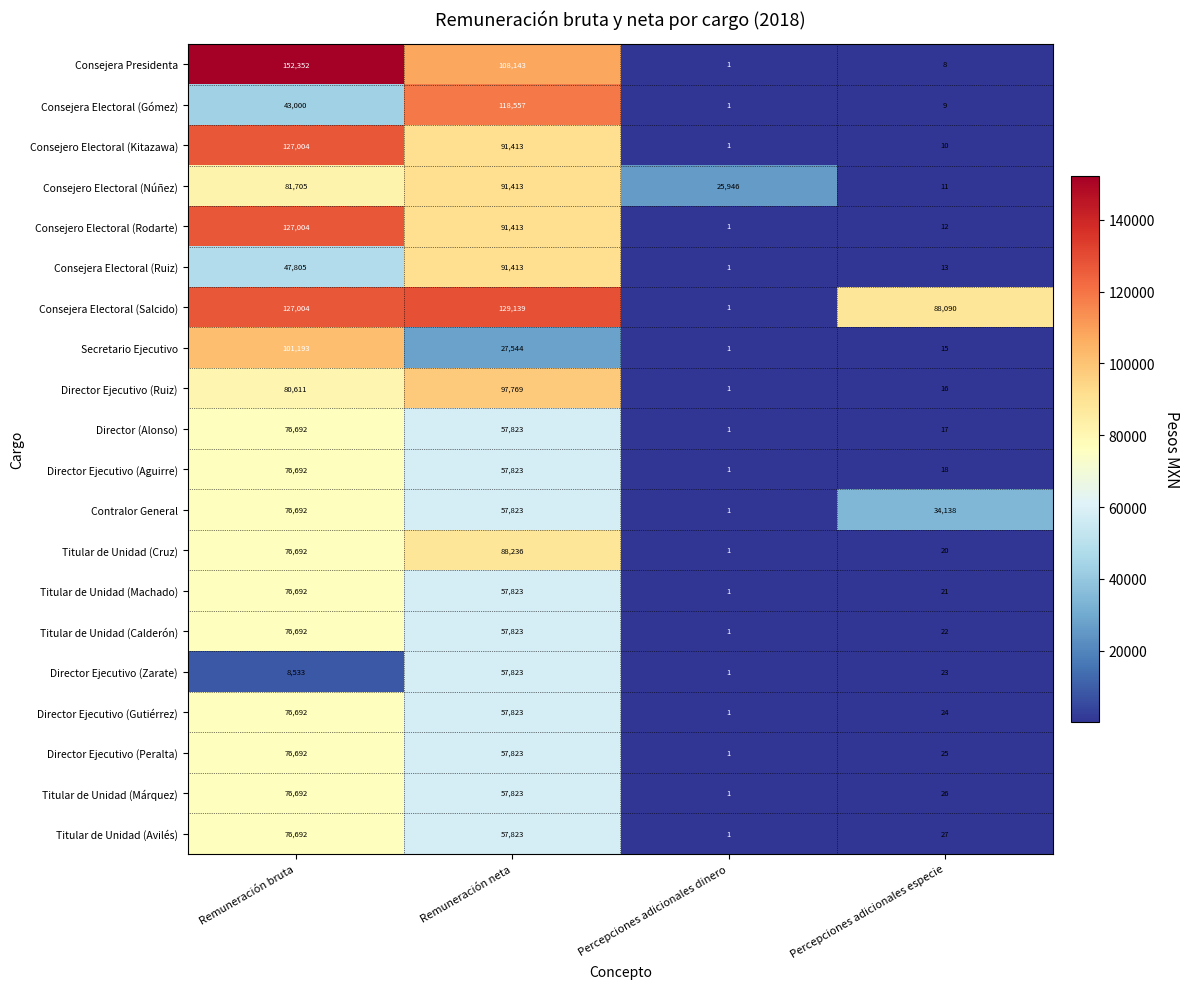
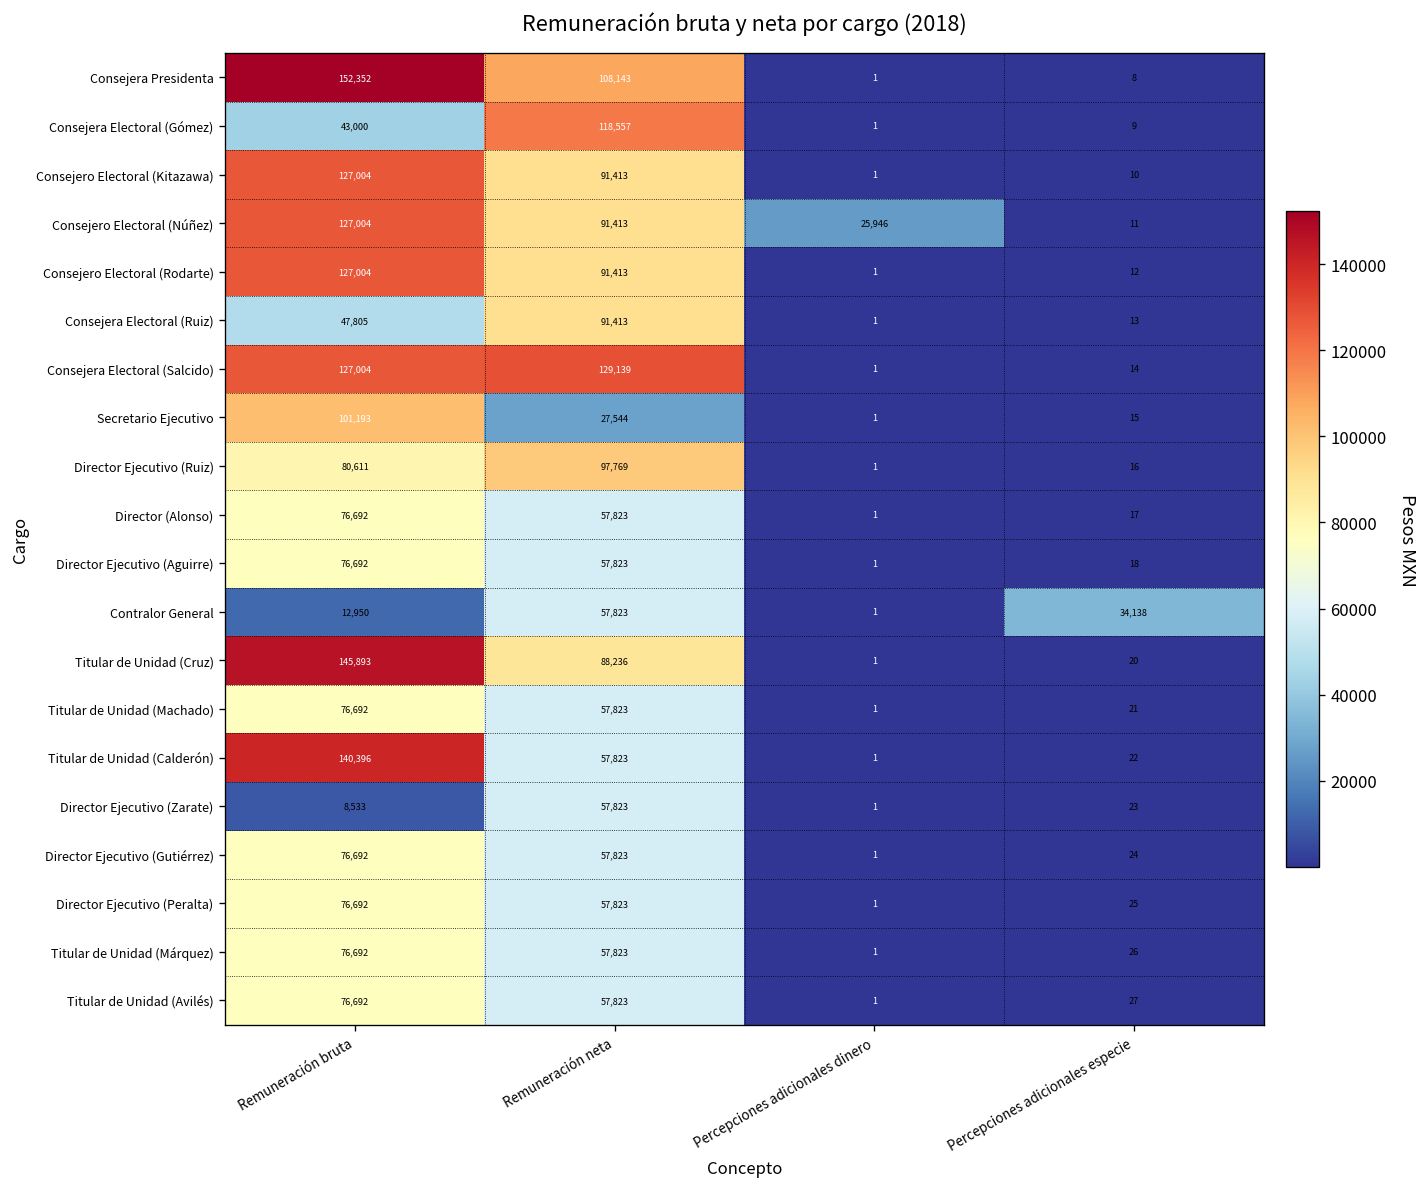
Consejero Electoral (Núñez), Remuneración bruta: 81,705 -> 127,004
Consejera Electoral (Salcido), Percepciones adicionales especie: 88,090 -> 14
Contralor General, Remuneración bruta: 76,692 -> 12,950
Titular de Unidad (Cruz), Remuneración bruta: 76,692 -> 145,893
Titular de Unidad (Calderón), Remuneración bruta: 76,692 -> 140,396
